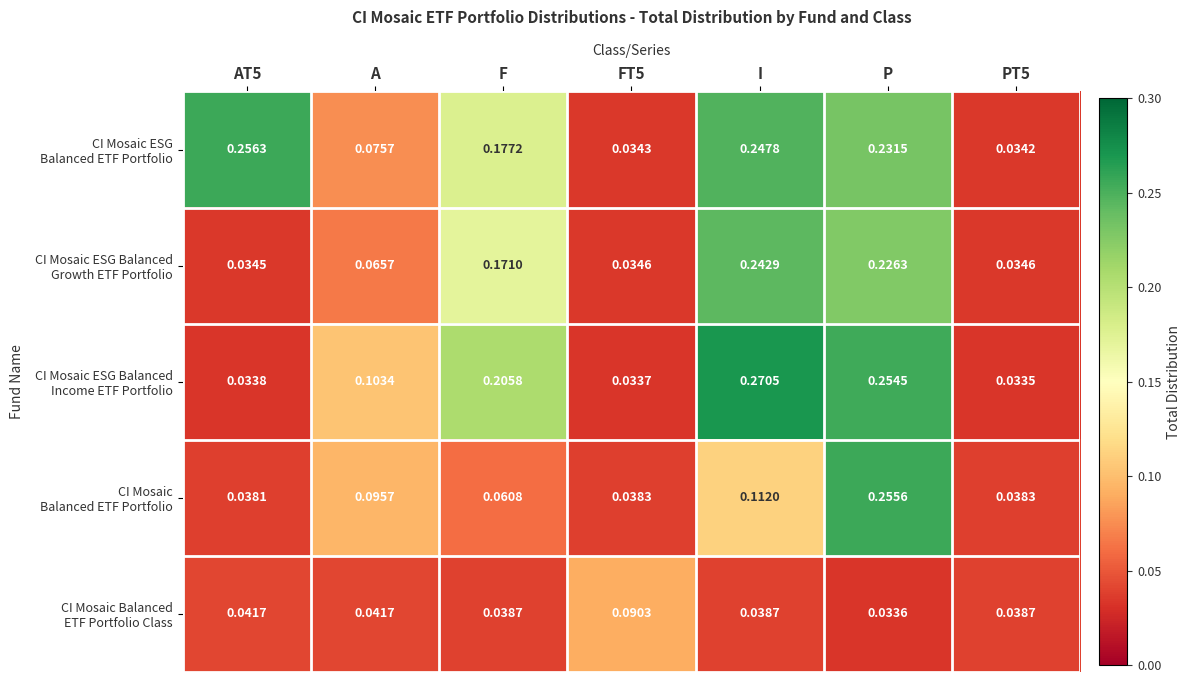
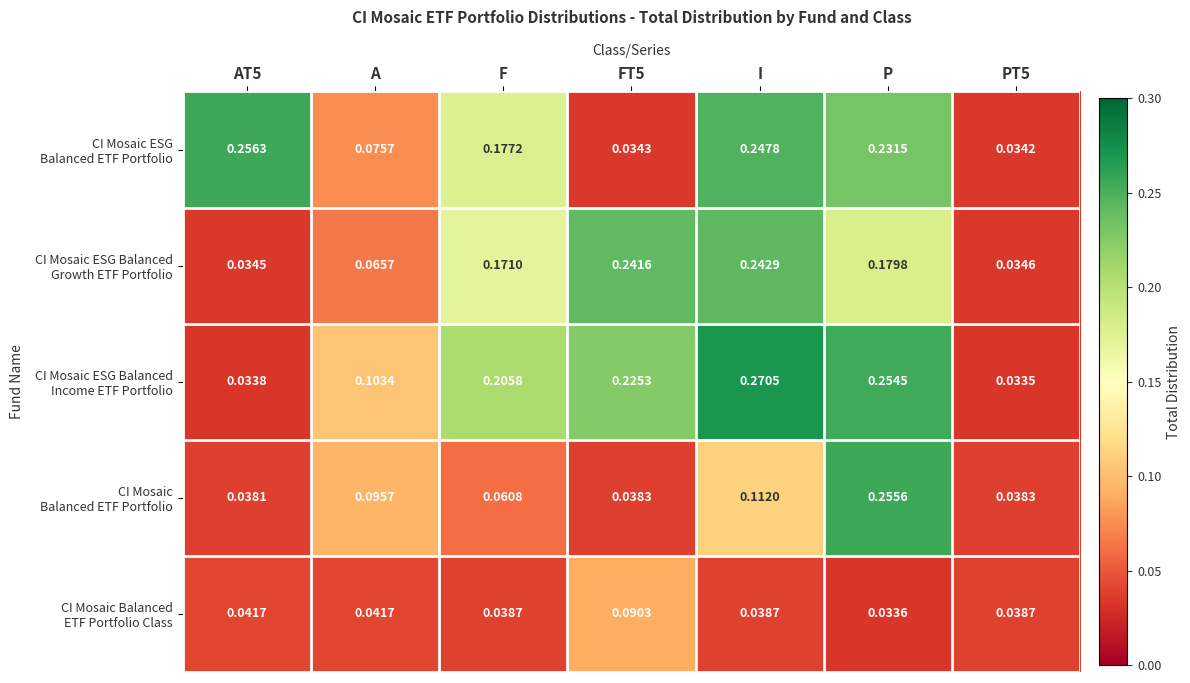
CI Mosaic ESG Balanced Growth ETF Portfolio, FT5: 0.0346 -> 0.2416
CI Mosaic ESG Balanced Growth ETF Portfolio, P: 0.2263 -> 0.1798
CI Mosaic ESG Balanced Income ETF Portfolio, FT5: 0.0337 -> 0.2253
